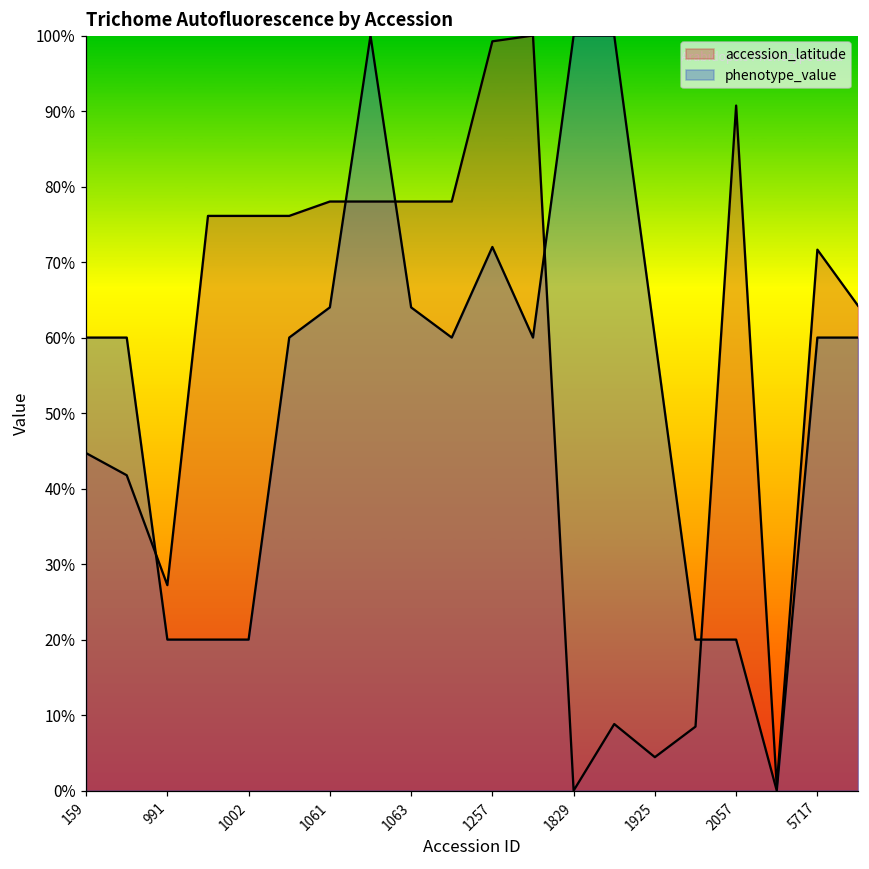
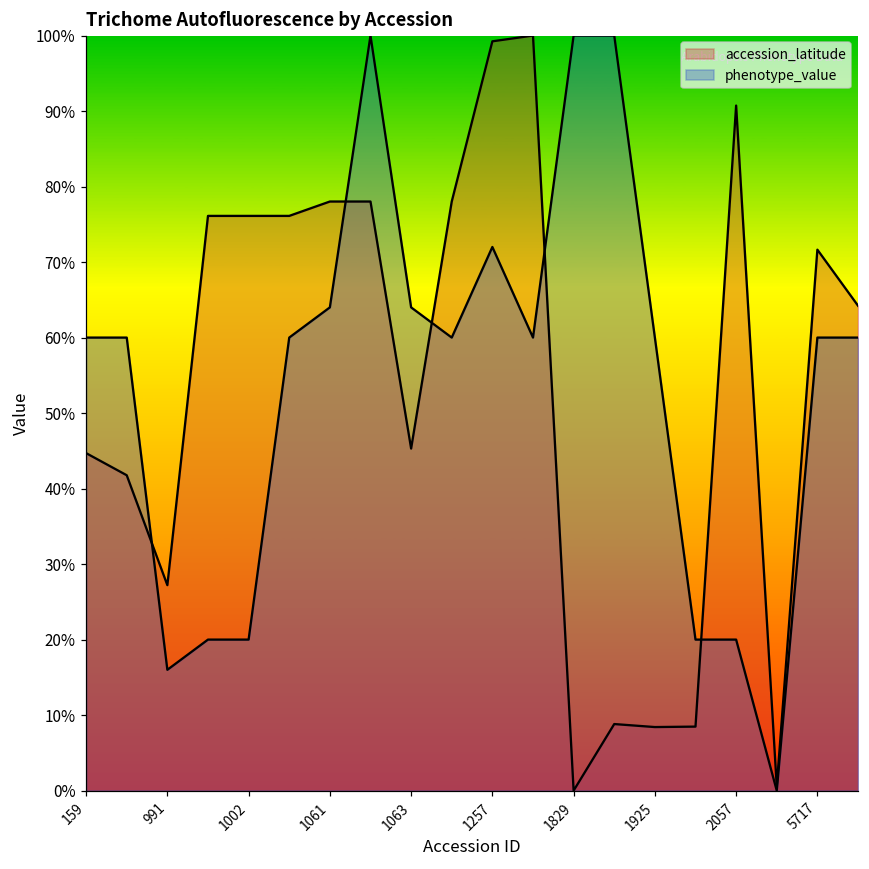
phenotype_value, 991: 20% -> 16%
accession_latitude, 1063: 78% -> 45%
accession_latitude, 1925: 4% -> 8%
